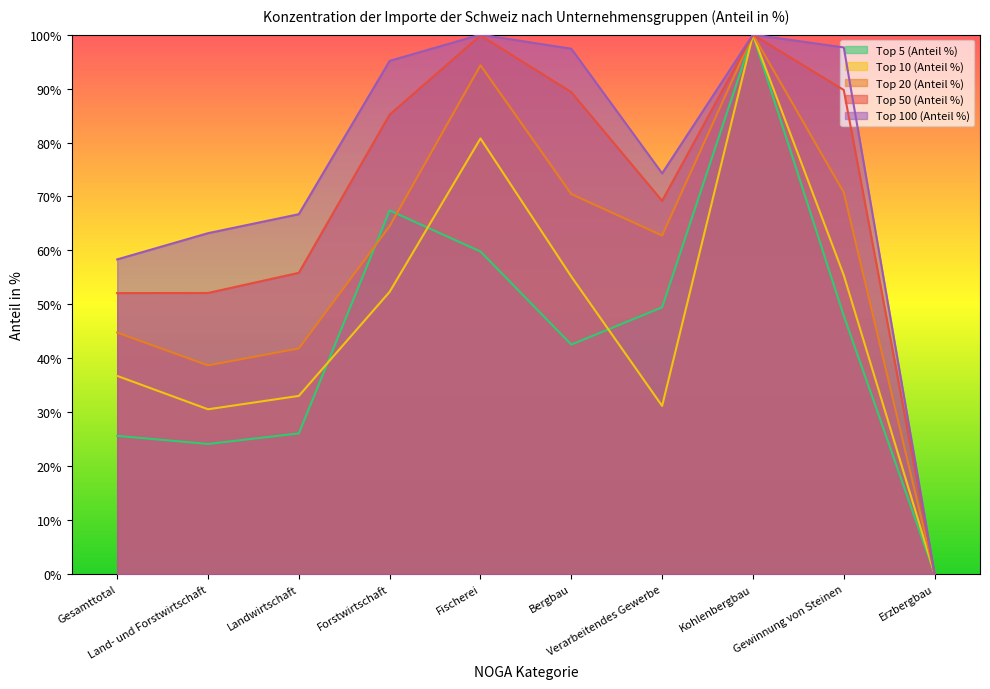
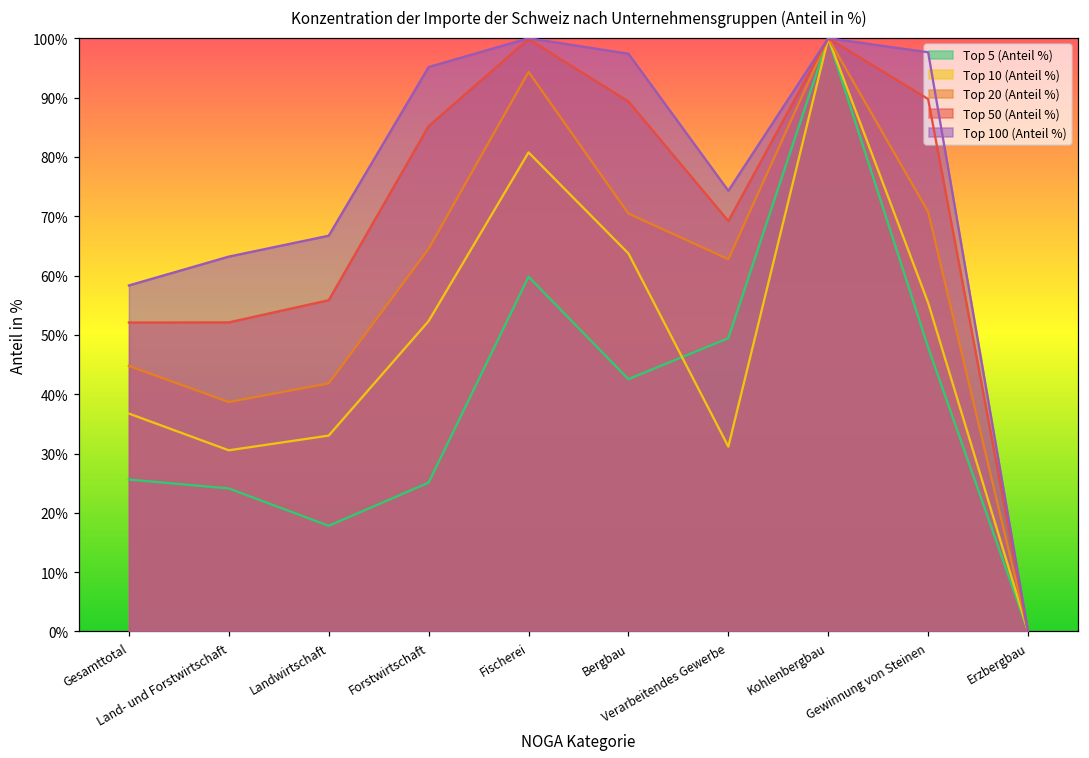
Top 5 (Anteil %), Landwirtschaft: 26% -> 18%
Top 5 (Anteil %), Forstwirtschaft: 67% -> 25%
Top 10 (Anteil %), Bergbau: 55% -> 64%
